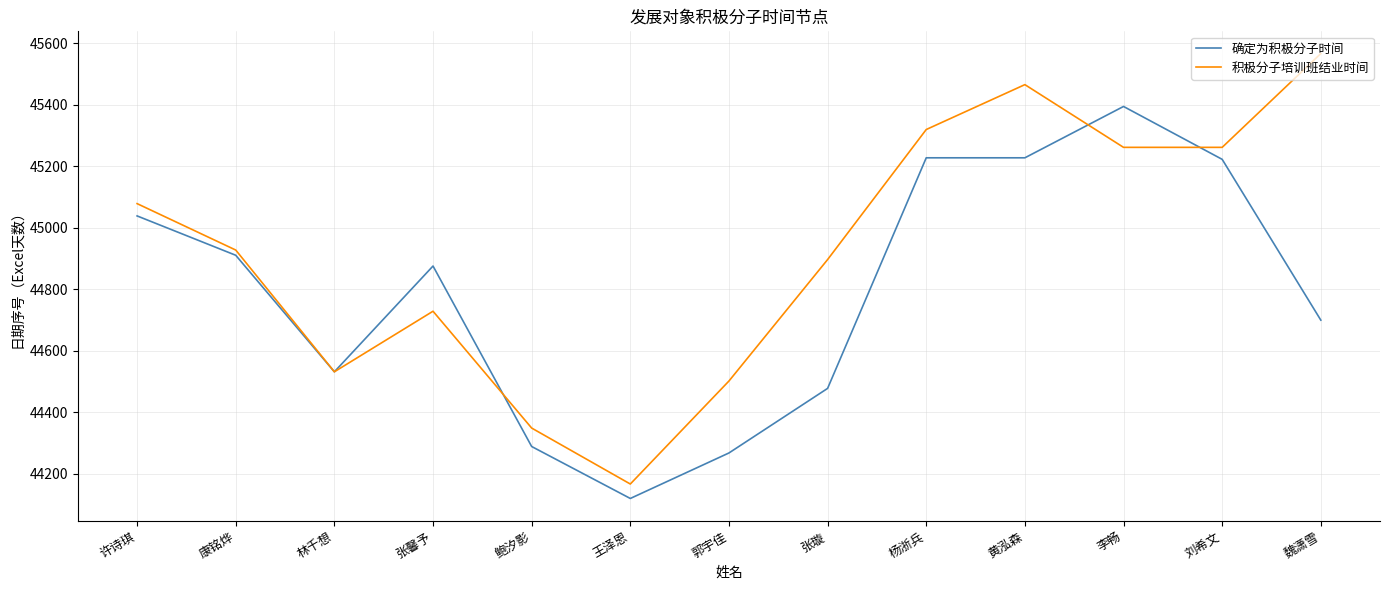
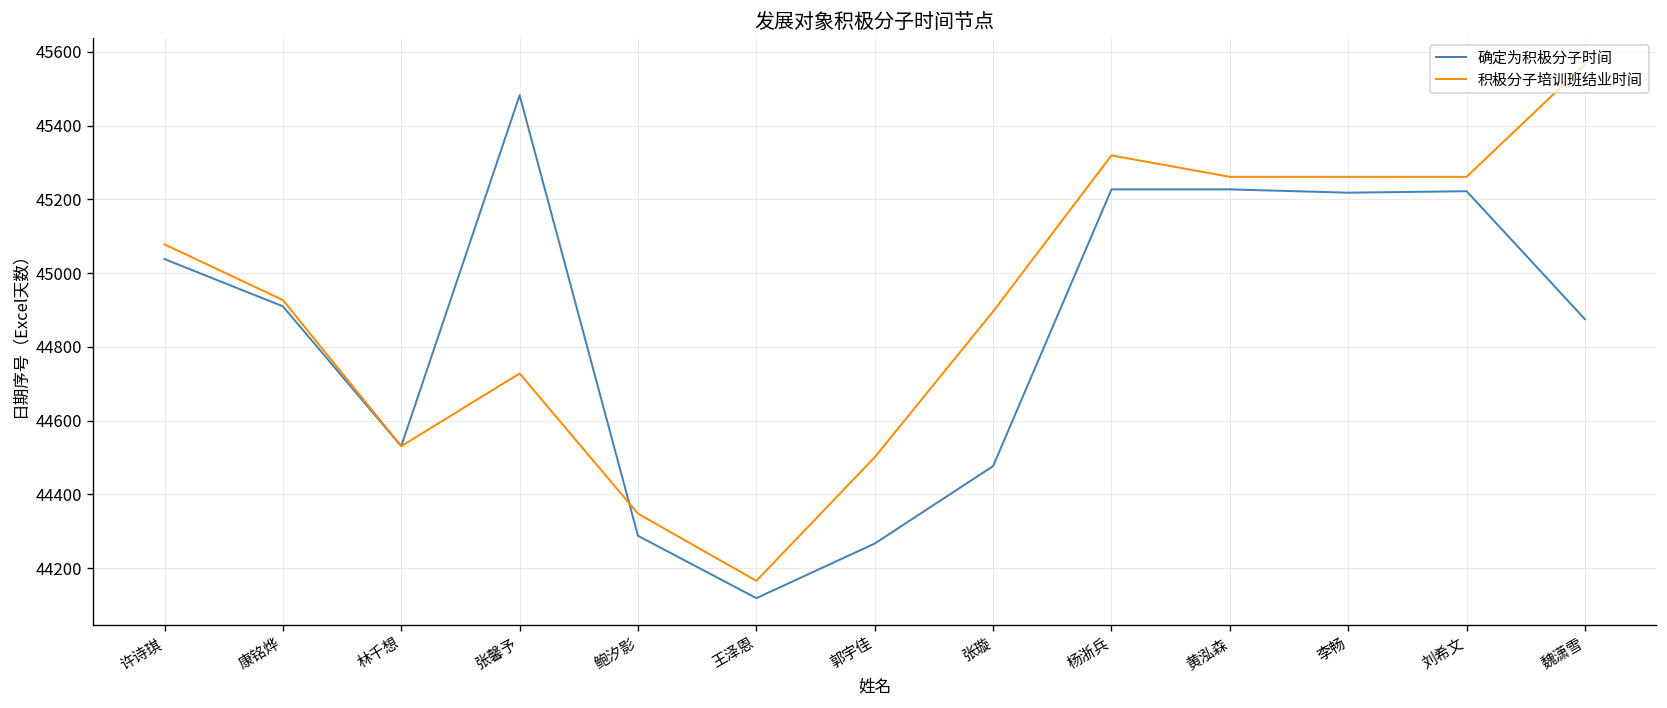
确定为积极分子时间, 张馨予: 44880 -> 45480
积极分子培训班结业时间, 黄泓森: 45470 -> 45260
确定为积极分子时间, 李畅: 45390 -> 45220
确定为积极分子时间, 魏潇雪: 44700 -> 44880
